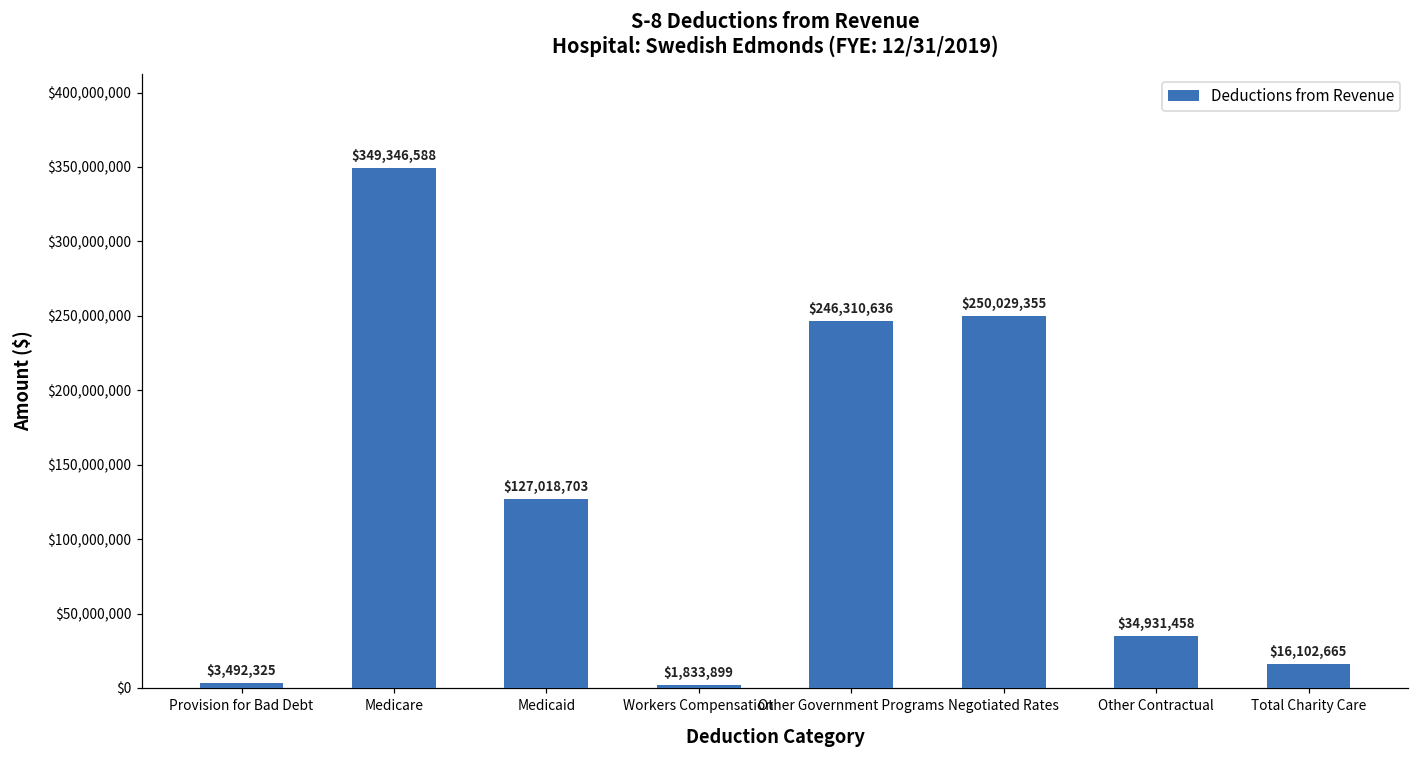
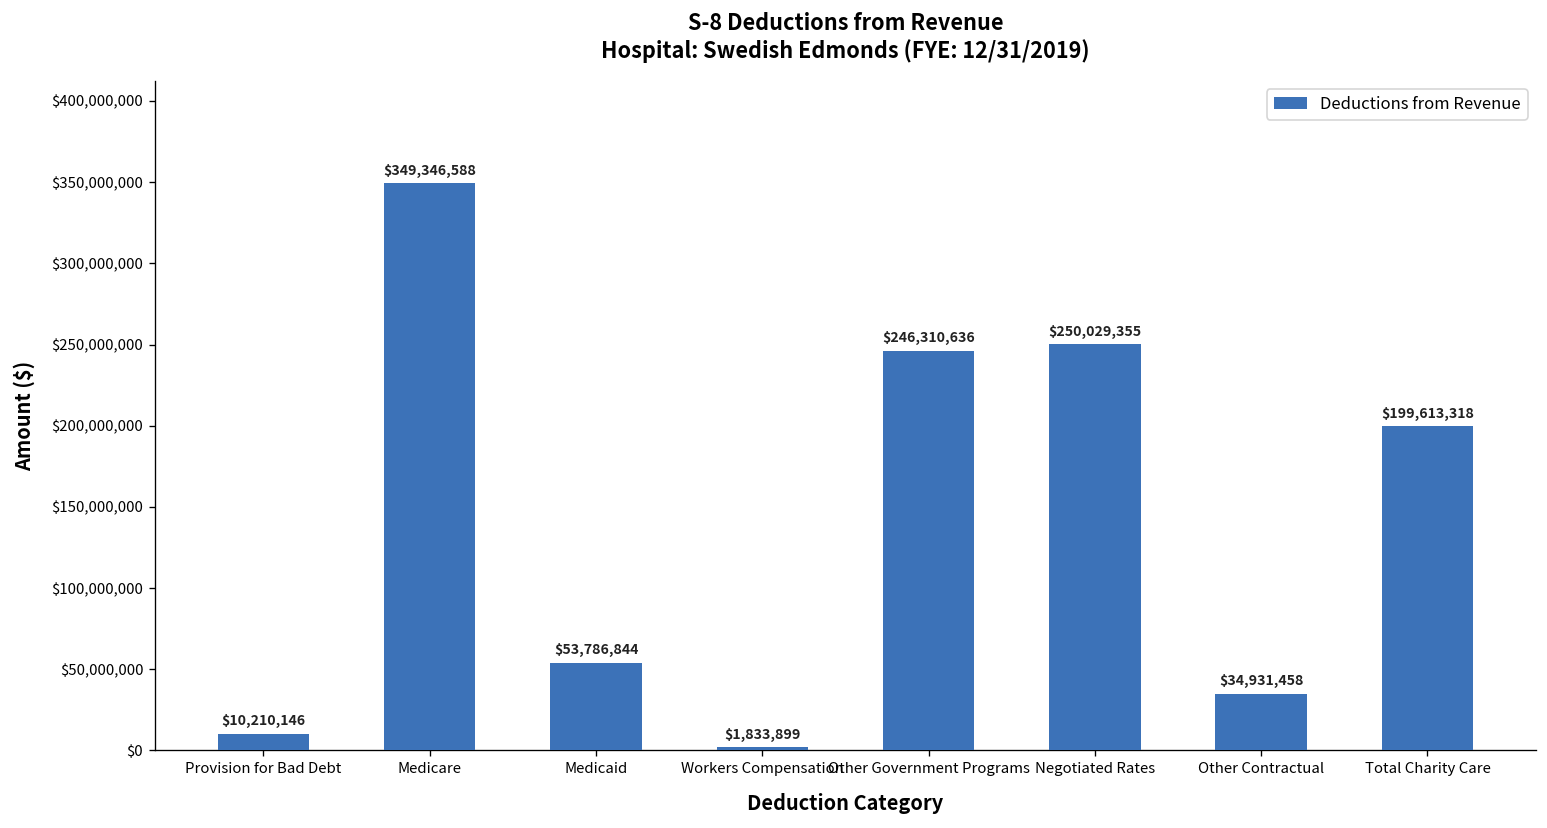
Provision for Bad Debt: $3,492,325 -> $10,210,146
Medicaid: $127,018,703 -> $53,786,844
Total Charity Care: $16,102,665 -> $199,613,318
